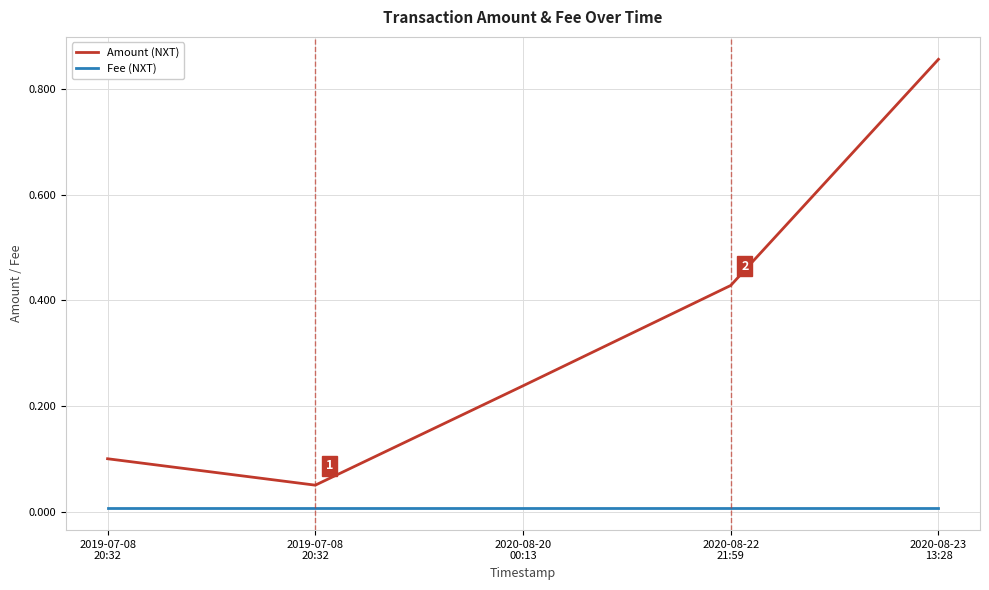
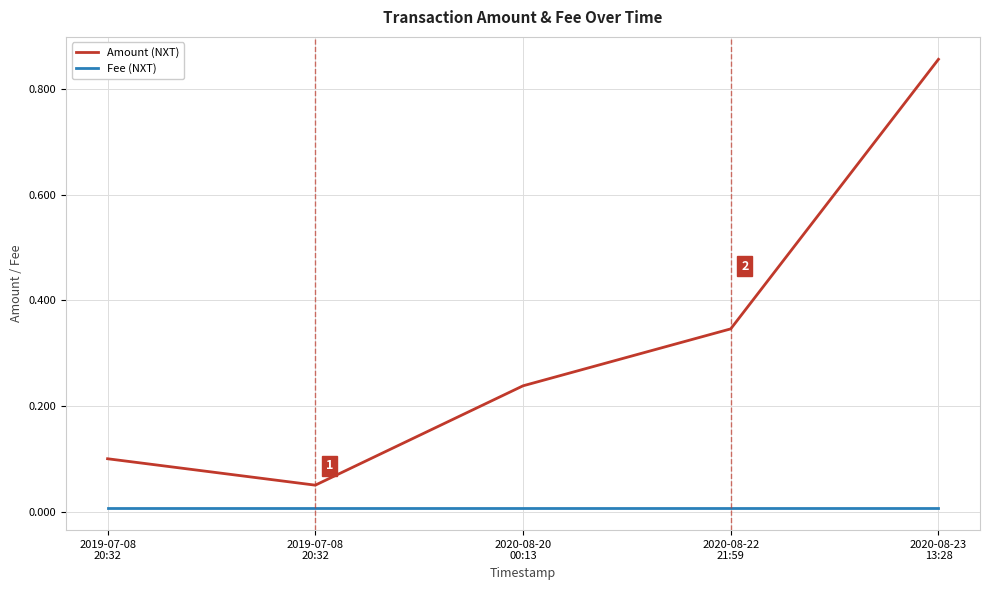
Amount (NXT), 2020-08-22 21:59: 0.43 -> 0.35
